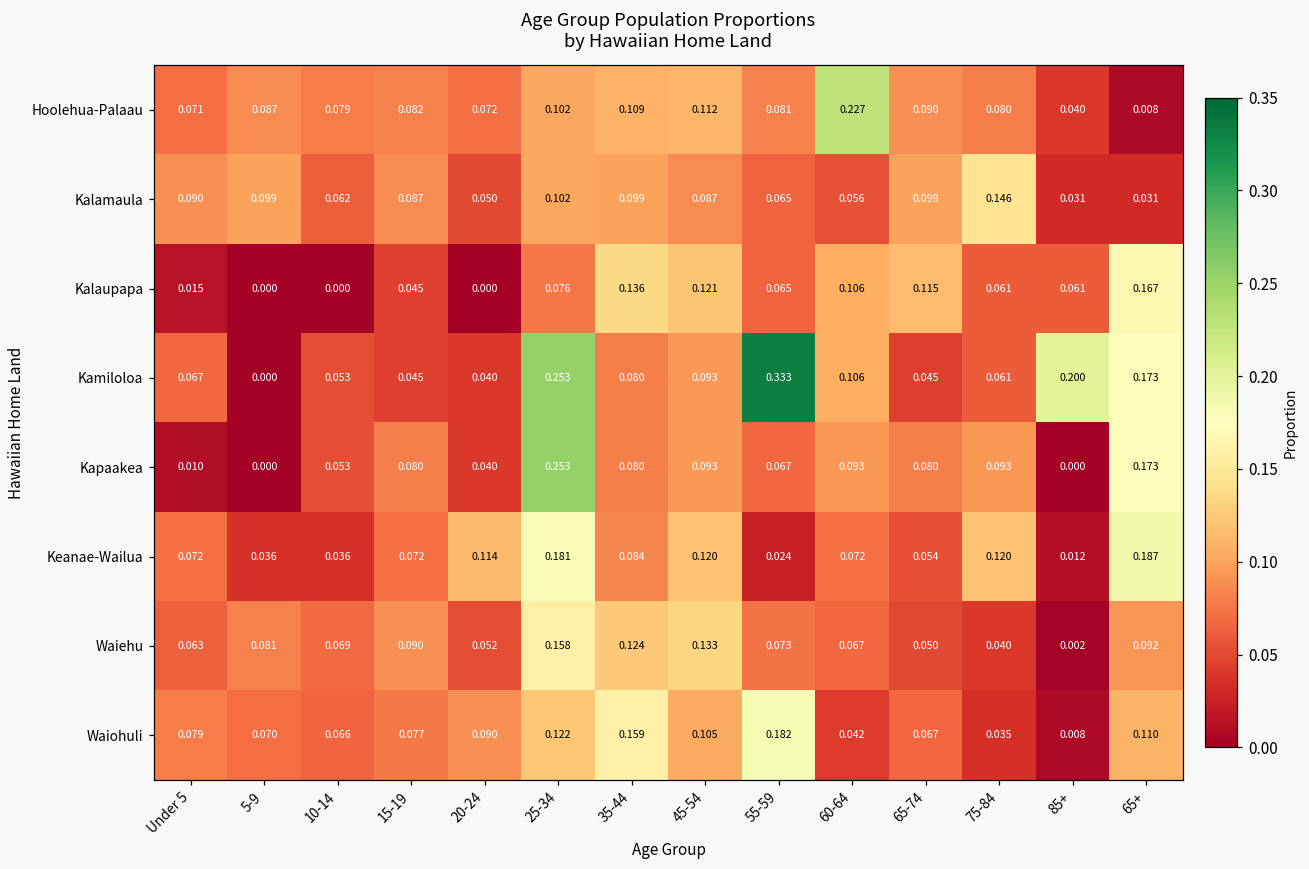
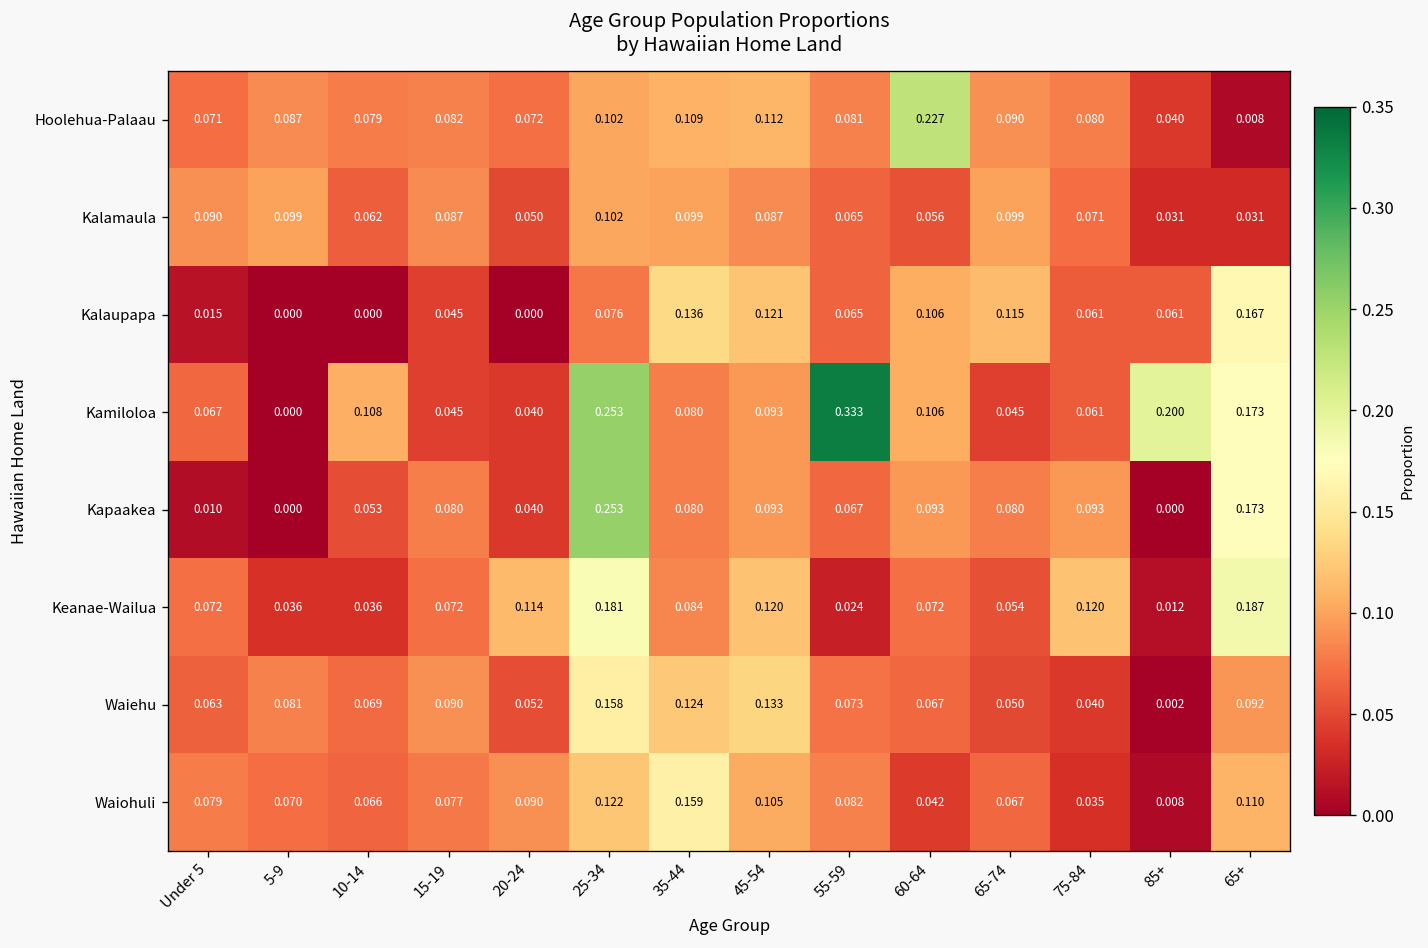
Kalamaula, 75-84: 0.146 -> 0.071
Kamiloloa, 10-14: 0.053 -> 0.108
Waiohuli, 55-59: 0.182 -> 0.082
